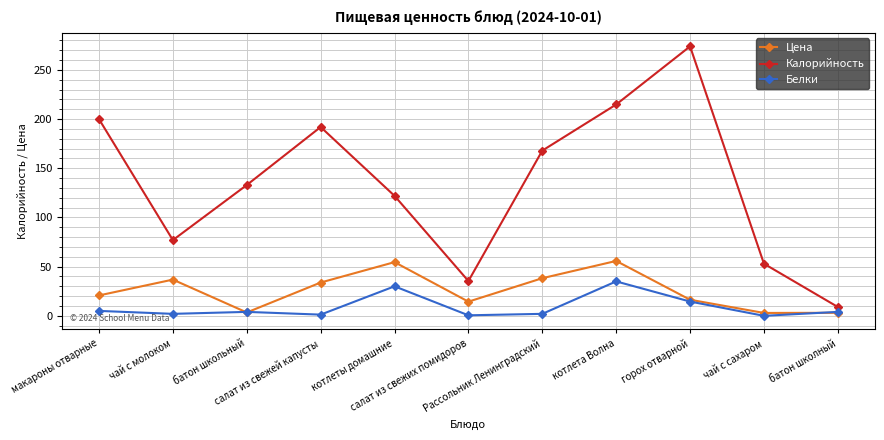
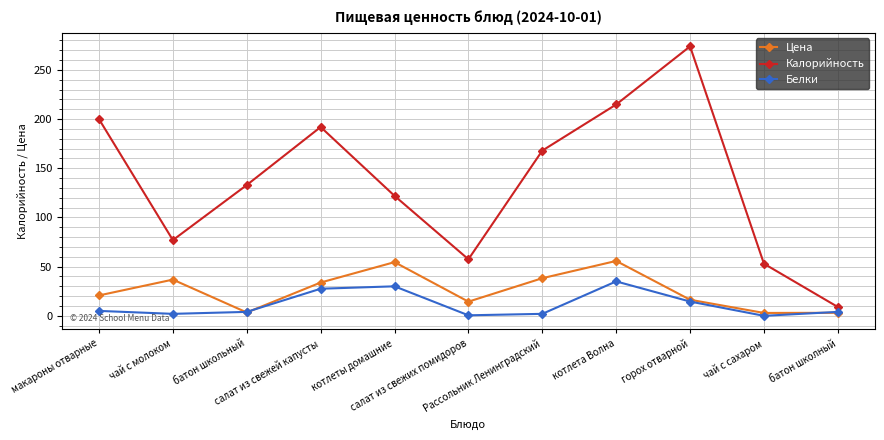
Белки, салат из свежей капусты: 0 -> 30
Калорийность, салат из свежих помидоров: 40 -> 60
